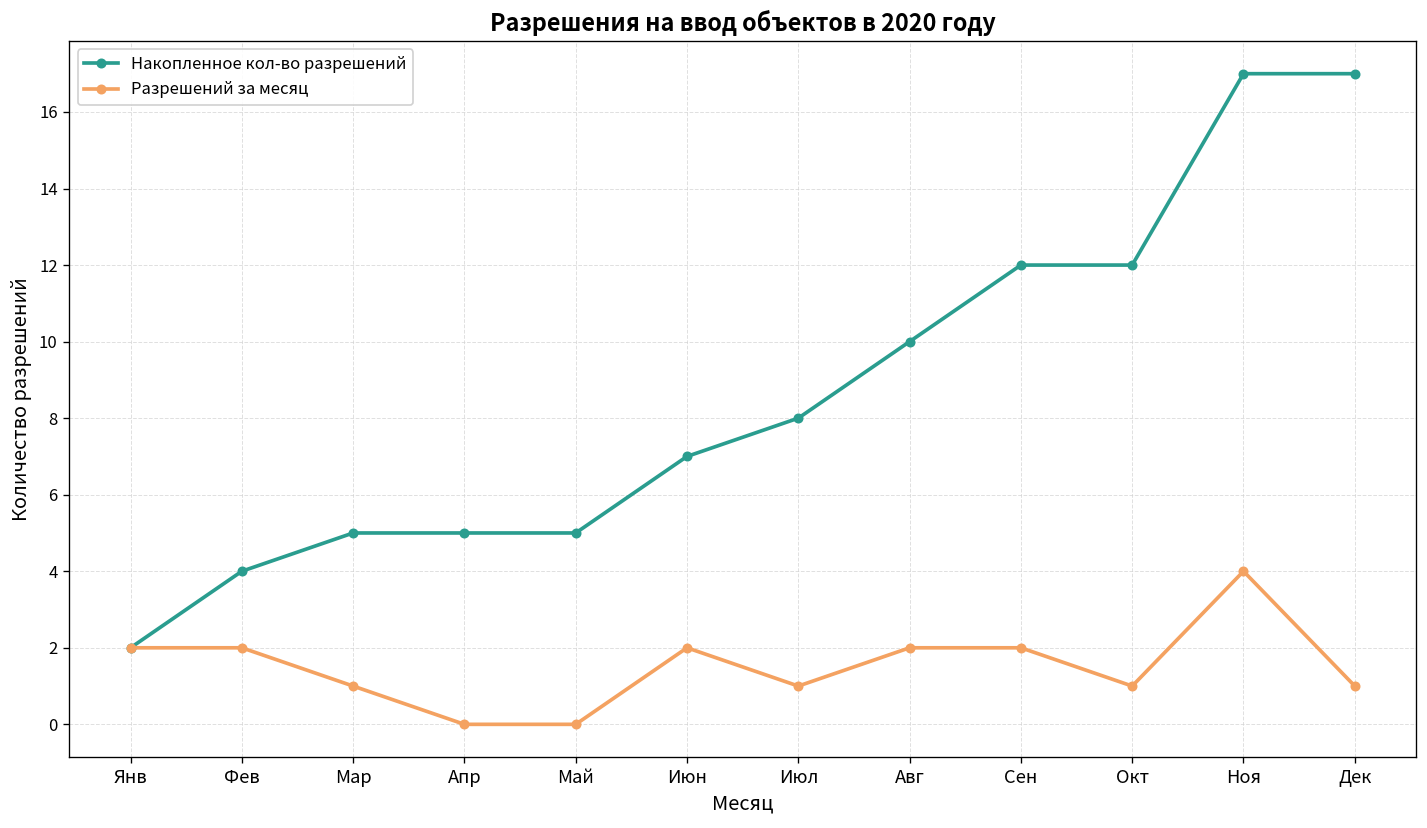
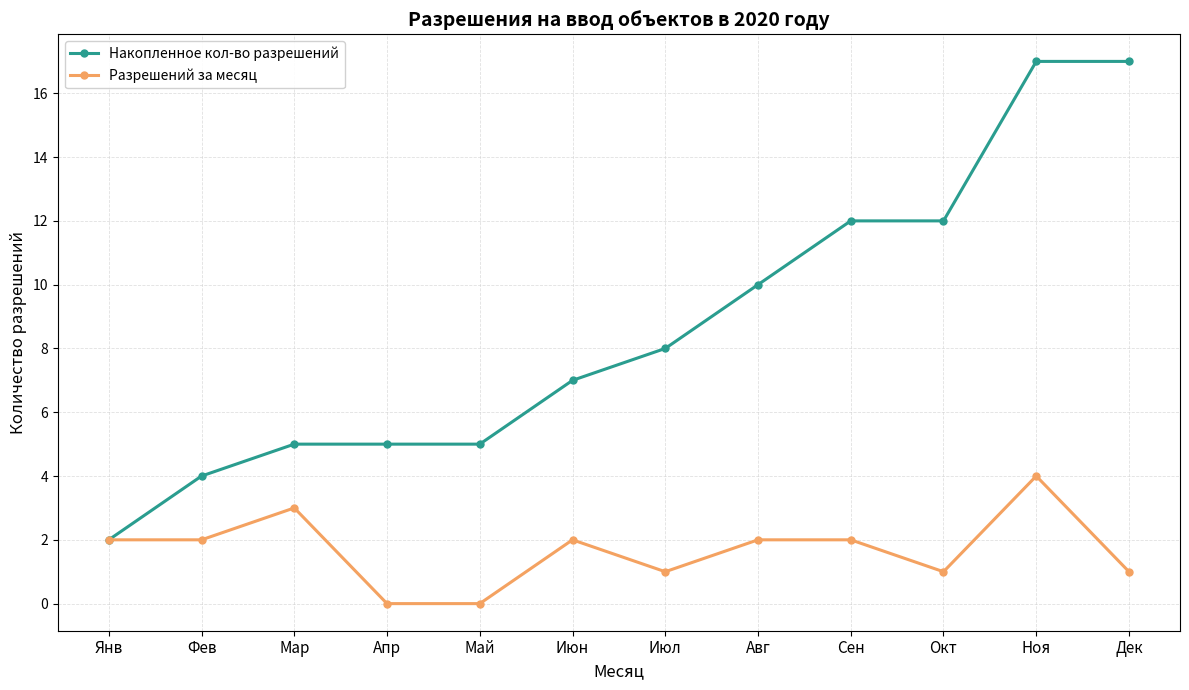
Разрешений за месяц, Мар: 1 -> 3
